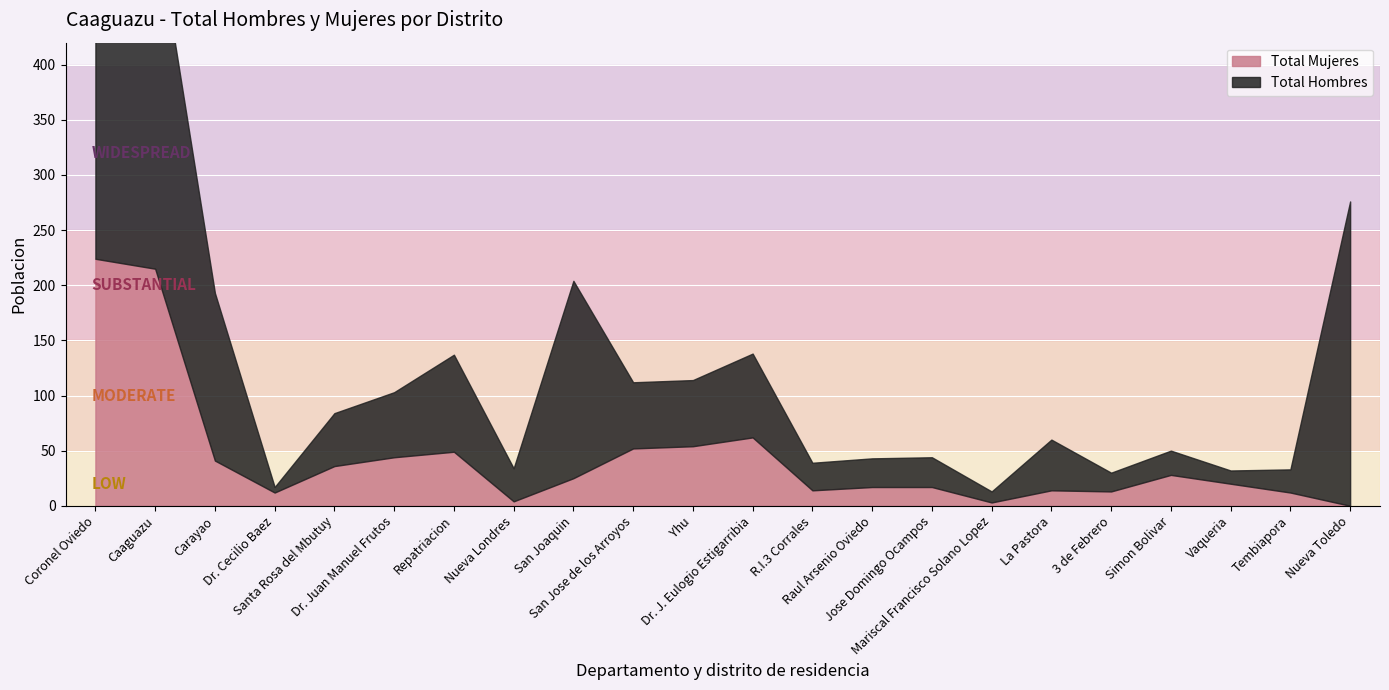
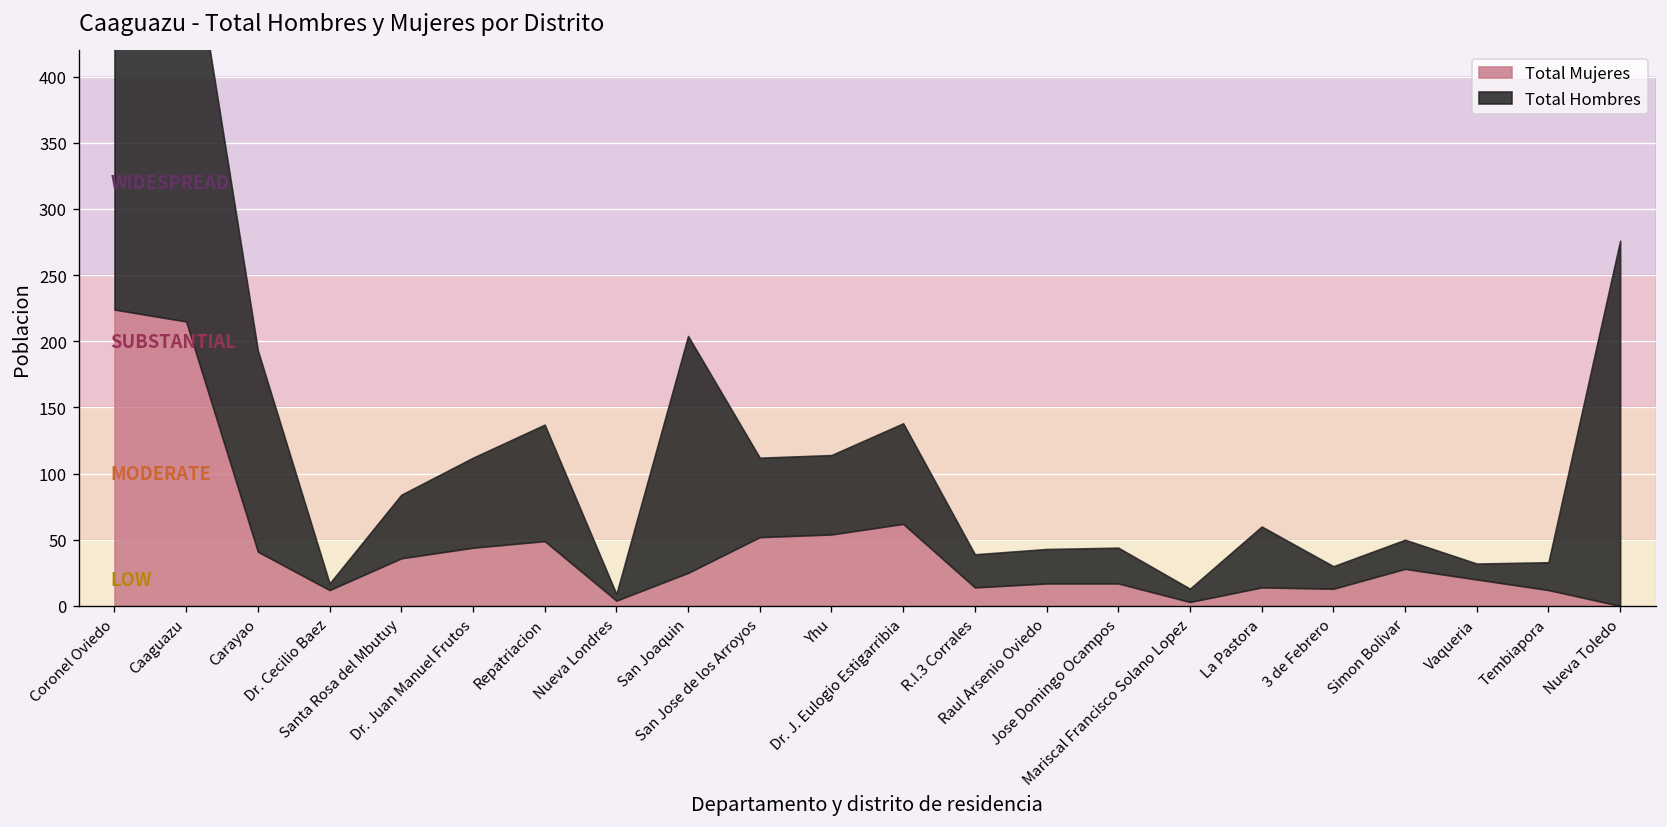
Total Hombres, Dr. Juan Manuel Frutos: 59 -> 68
Total Hombres, Nueva Londres: 30 -> 5
